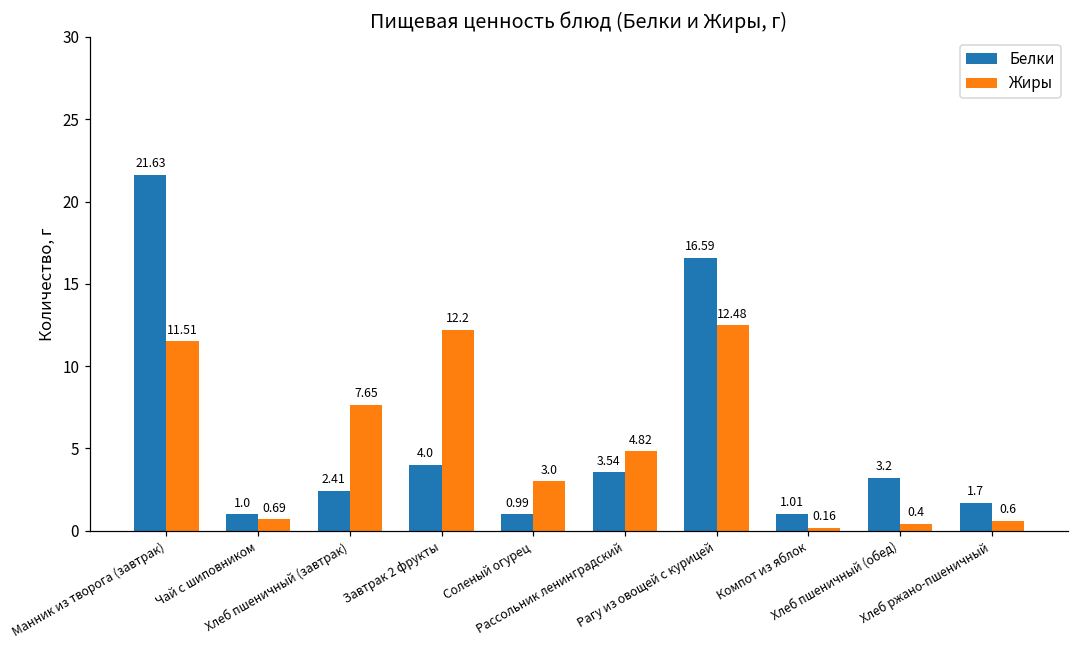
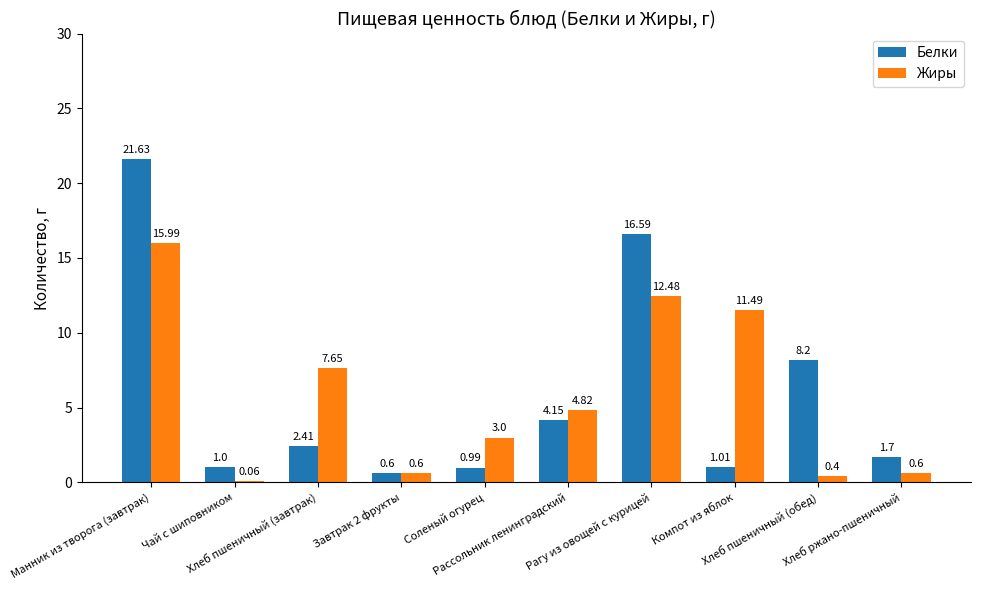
Жиры, Манник из творога (завтрак): 11.51 -> 15.99
Жиры, Чай с шиповником: 0.69 -> 0.06
Белки, Завтрак 2 фрукты: 4.0 -> 0.6
Жиры, Завтрак 2 фрукты: 12.2 -> 0.6
Белки, Рассольник ленинградский: 3.54 -> 4.15
Жиры, Компот из яблок: 0.16 -> 11.49
Белки, Хлеб пшеничный (обед): 3.2 -> 8.2
